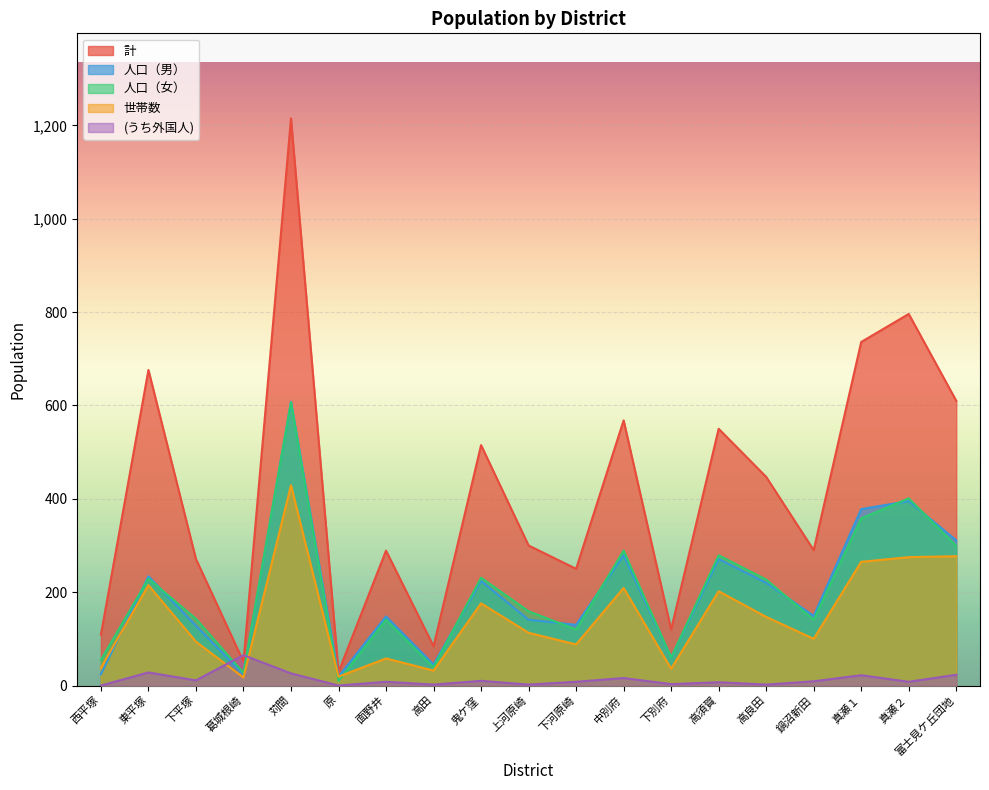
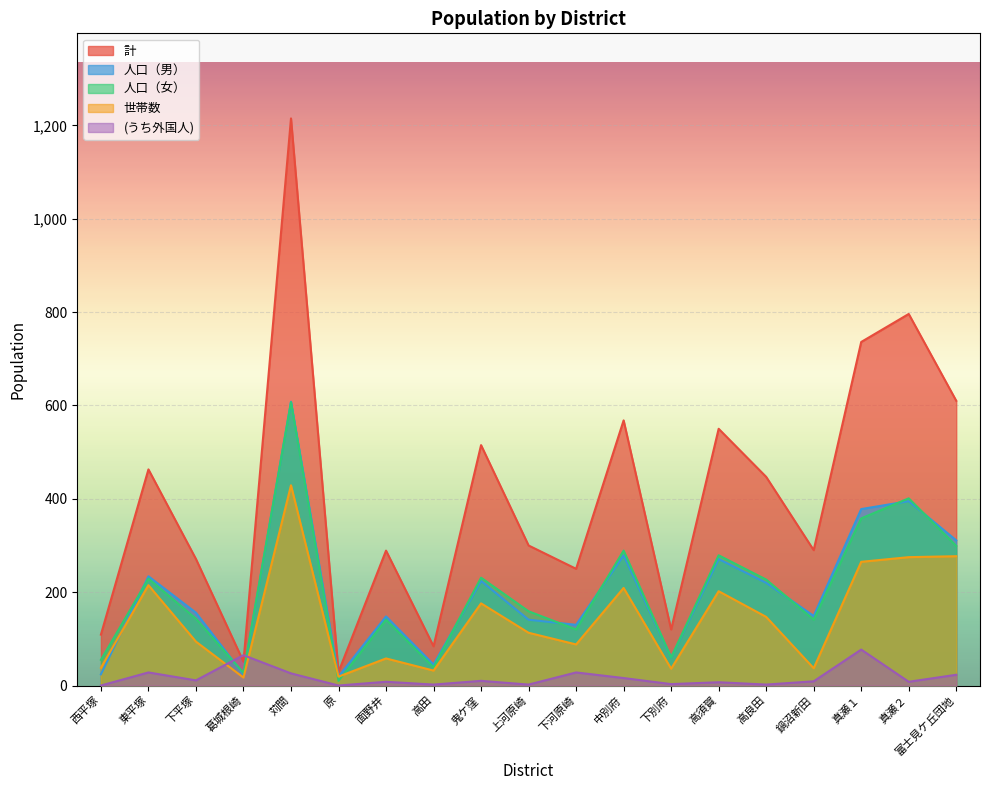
計, 東平塚: 680 -> 460
人口（男）, 下平塚: 130 -> 160
(うち外国人), 下河原崎: 10 -> 30
世帯数, 鍋沼新田: 100 -> 40
(うち外国人), 真瀬１: 20 -> 80
